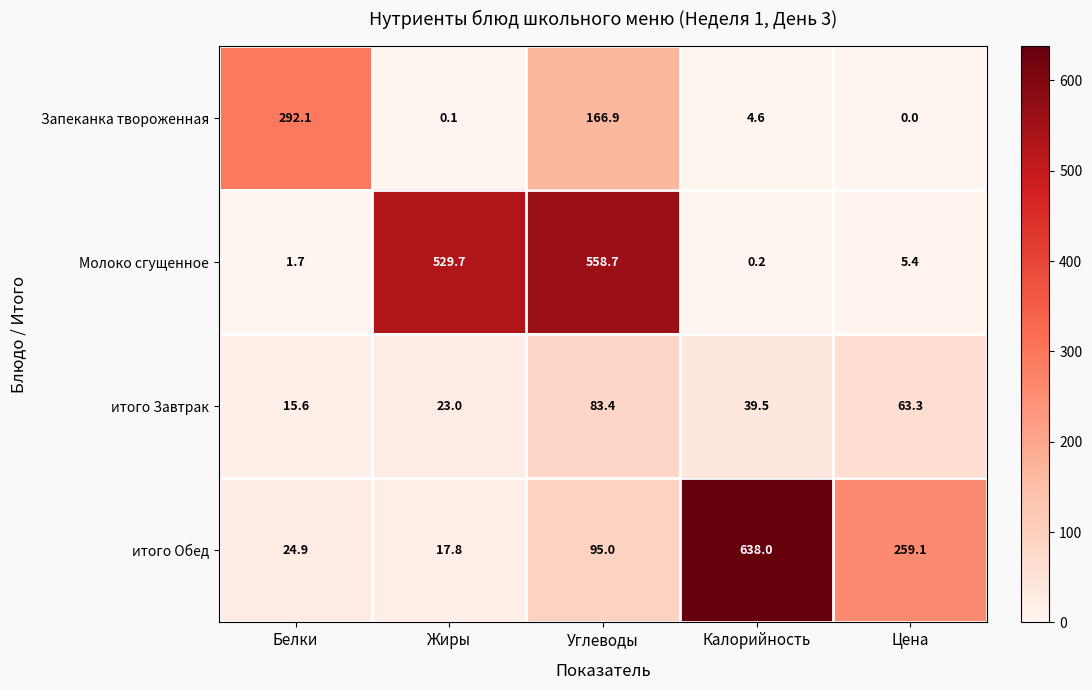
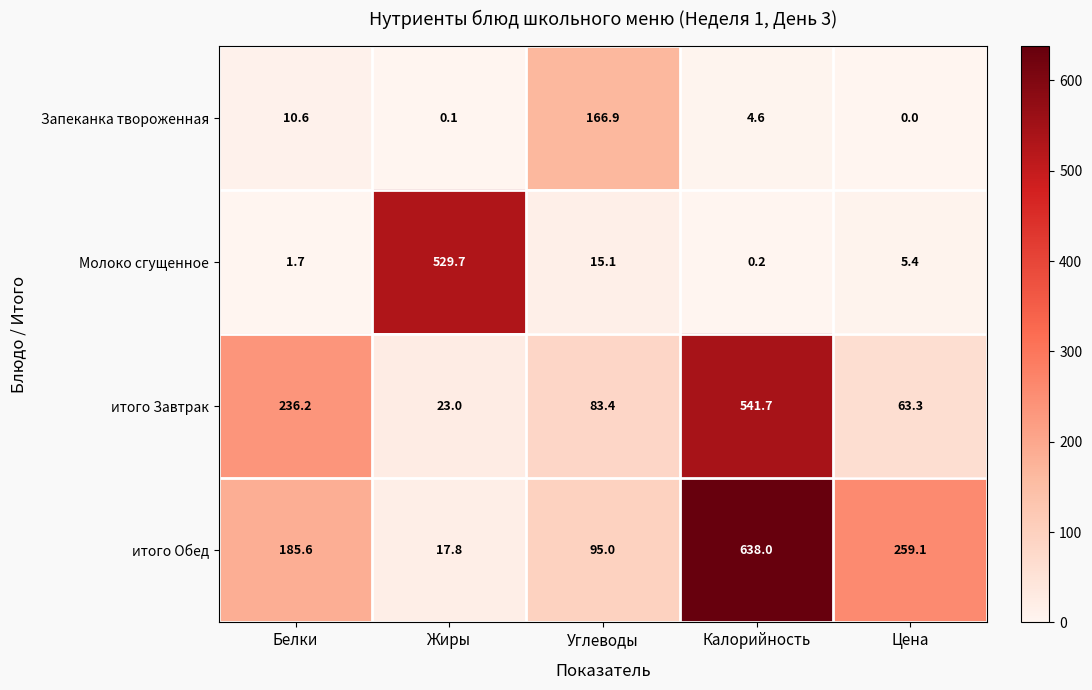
Запеканка твороженная, Белки: 292.1 -> 10.6
Молоко сгущенное, Углеводы: 558.7 -> 15.1
итого Завтрак, Белки: 15.6 -> 236.2
итого Завтрак, Калорийность: 39.5 -> 541.7
итого Обед, Белки: 24.9 -> 185.6
